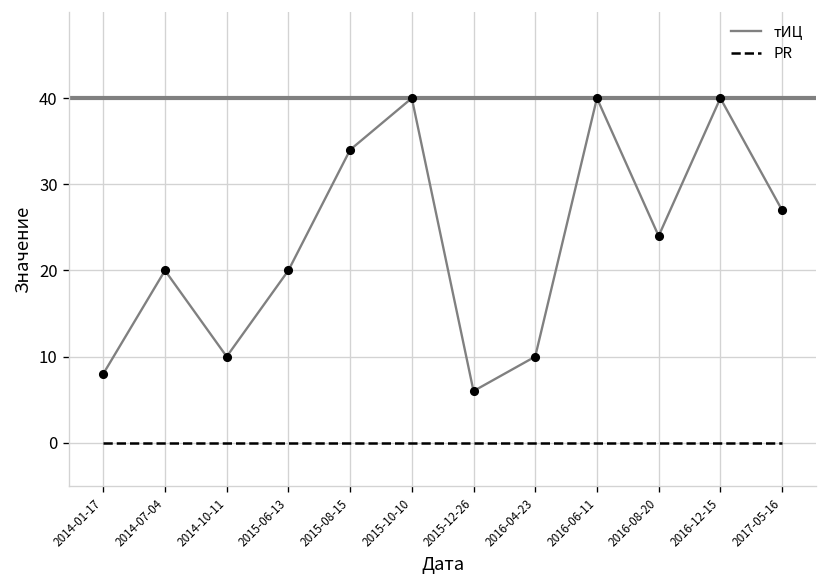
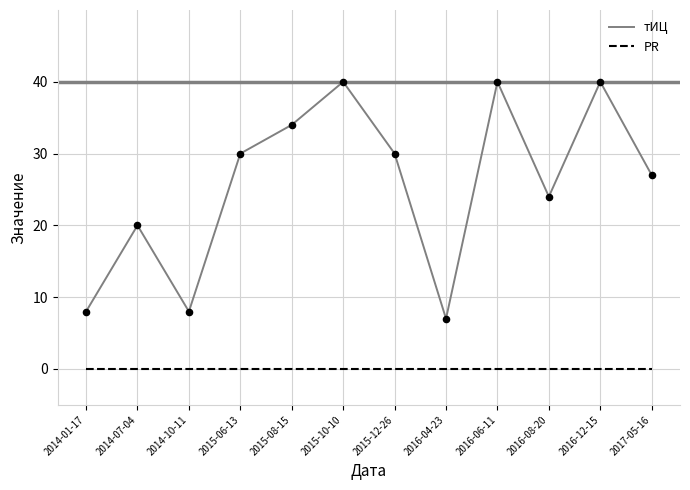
тИЦ, 2014-10-11: 10 -> 8
тИЦ, 2015-06-13: 20 -> 30
тИЦ, 2015-12-26: 6 -> 30
тИЦ, 2016-04-23: 10 -> 7
